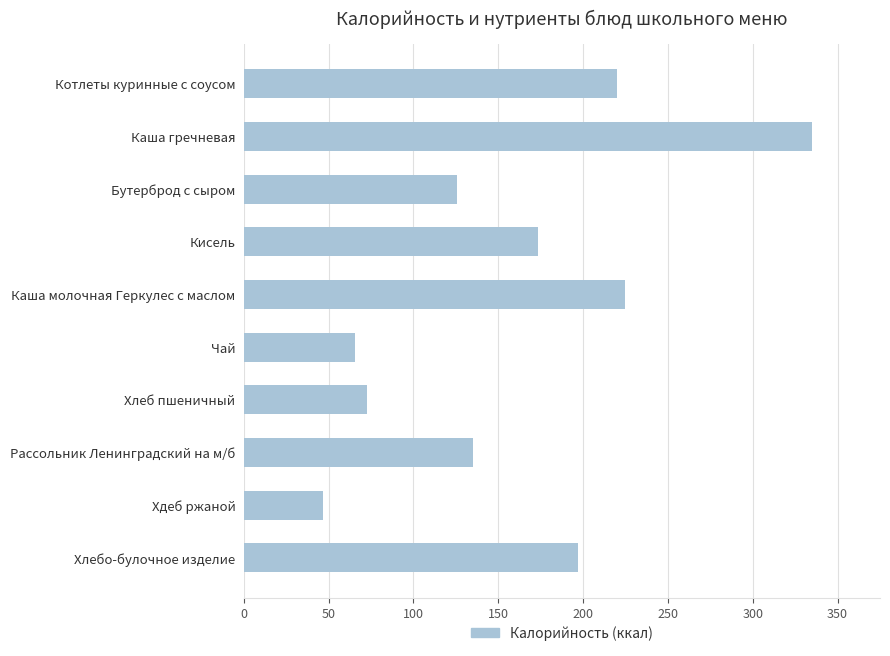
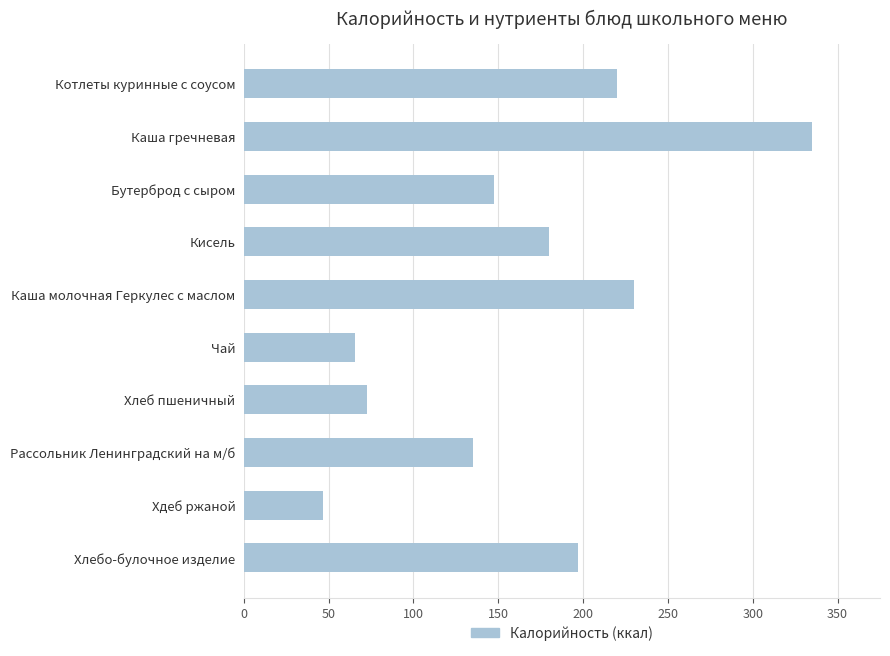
Бутерброд с сыром: 126 -> 148
Кисель: 173 -> 180
Каша молочная Геркулес с маслом: 225 -> 230
